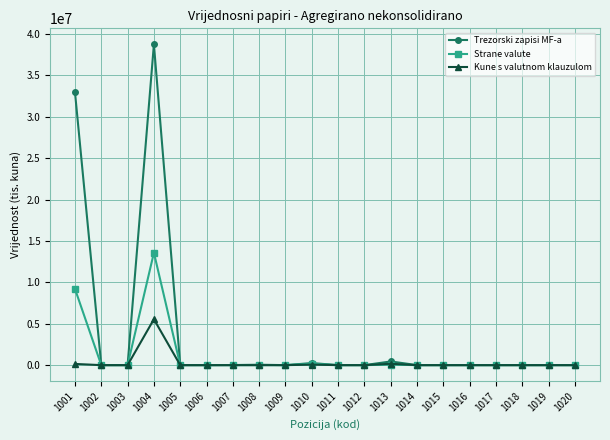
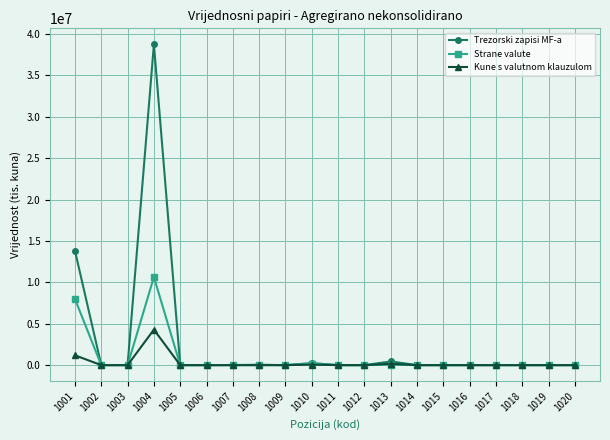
Trezorski zapisi MF-a, 1001: 33000000 -> 14000000
Strane valute, 1001: 9000000 -> 8000000
Kune s valutnom klauzulom, 1001: 0 -> 1000000
Strane valute, 1004: 14000000 -> 11000000
Kune s valutnom klauzulom, 1004: 6000000 -> 4000000
